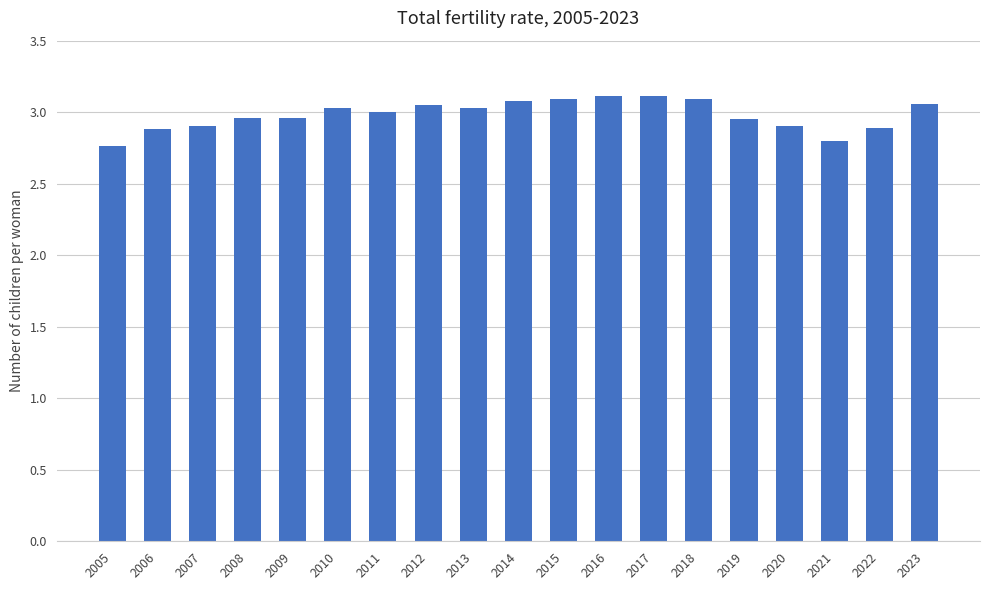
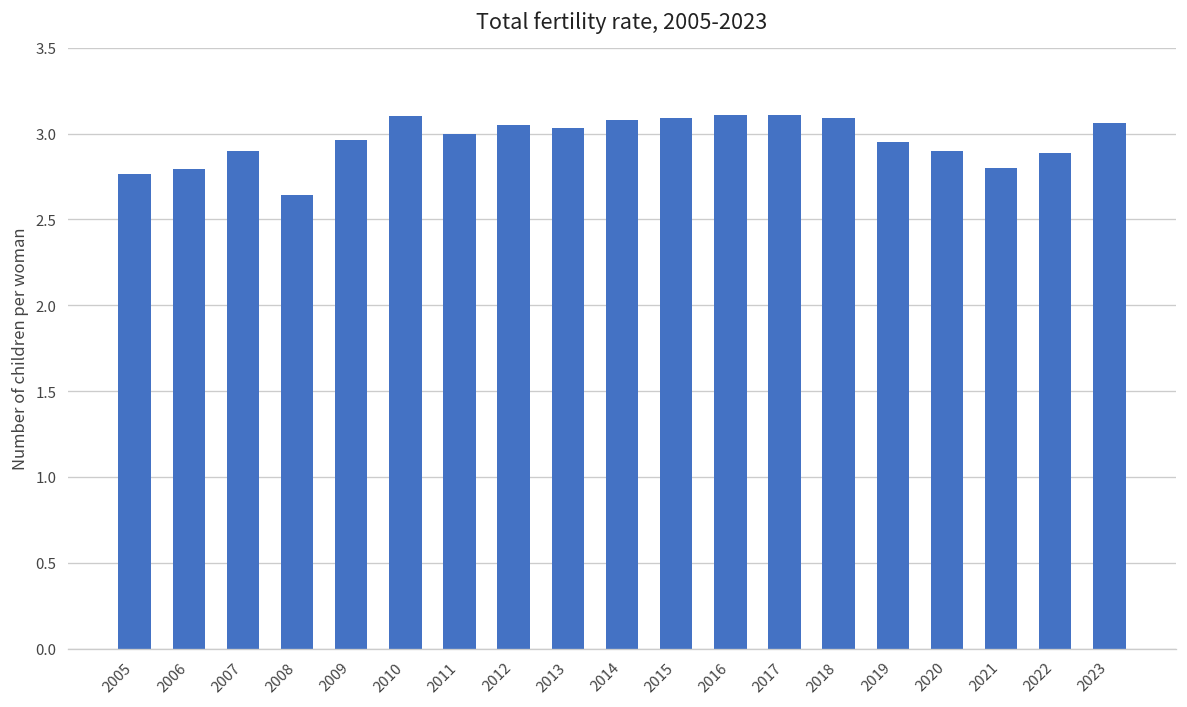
2006: 2.88 -> 2.80
2008: 2.96 -> 2.64
2010: 3.03 -> 3.10
